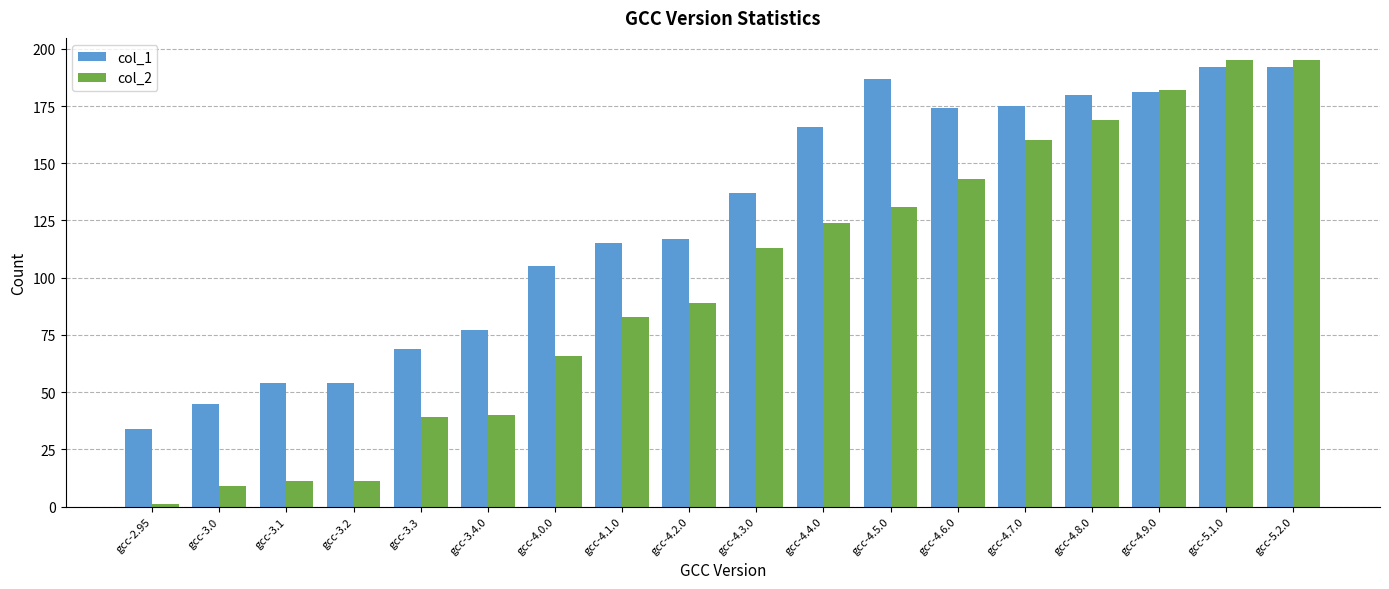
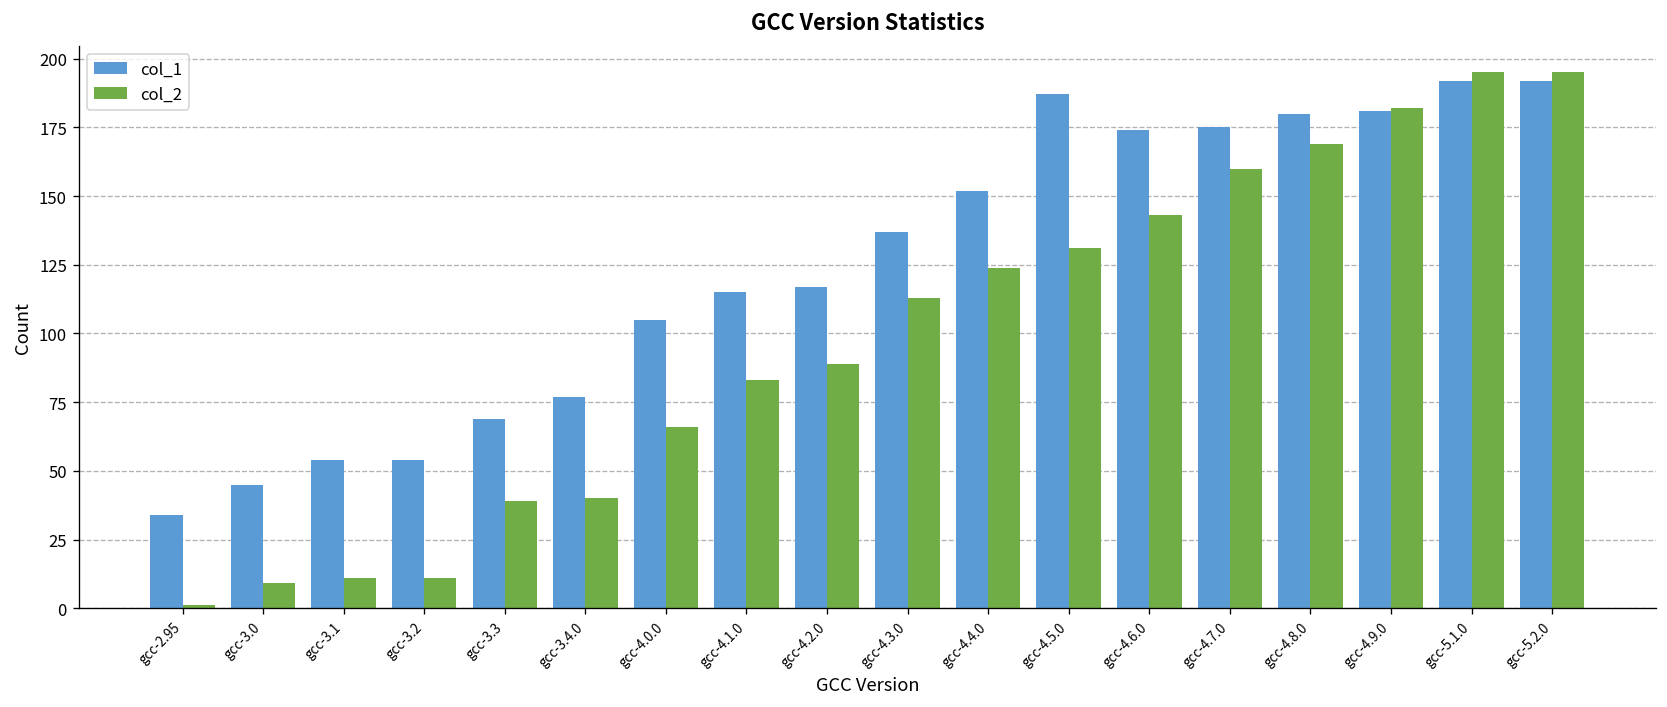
col_1, gcc-4.4.0: 166 -> 152
